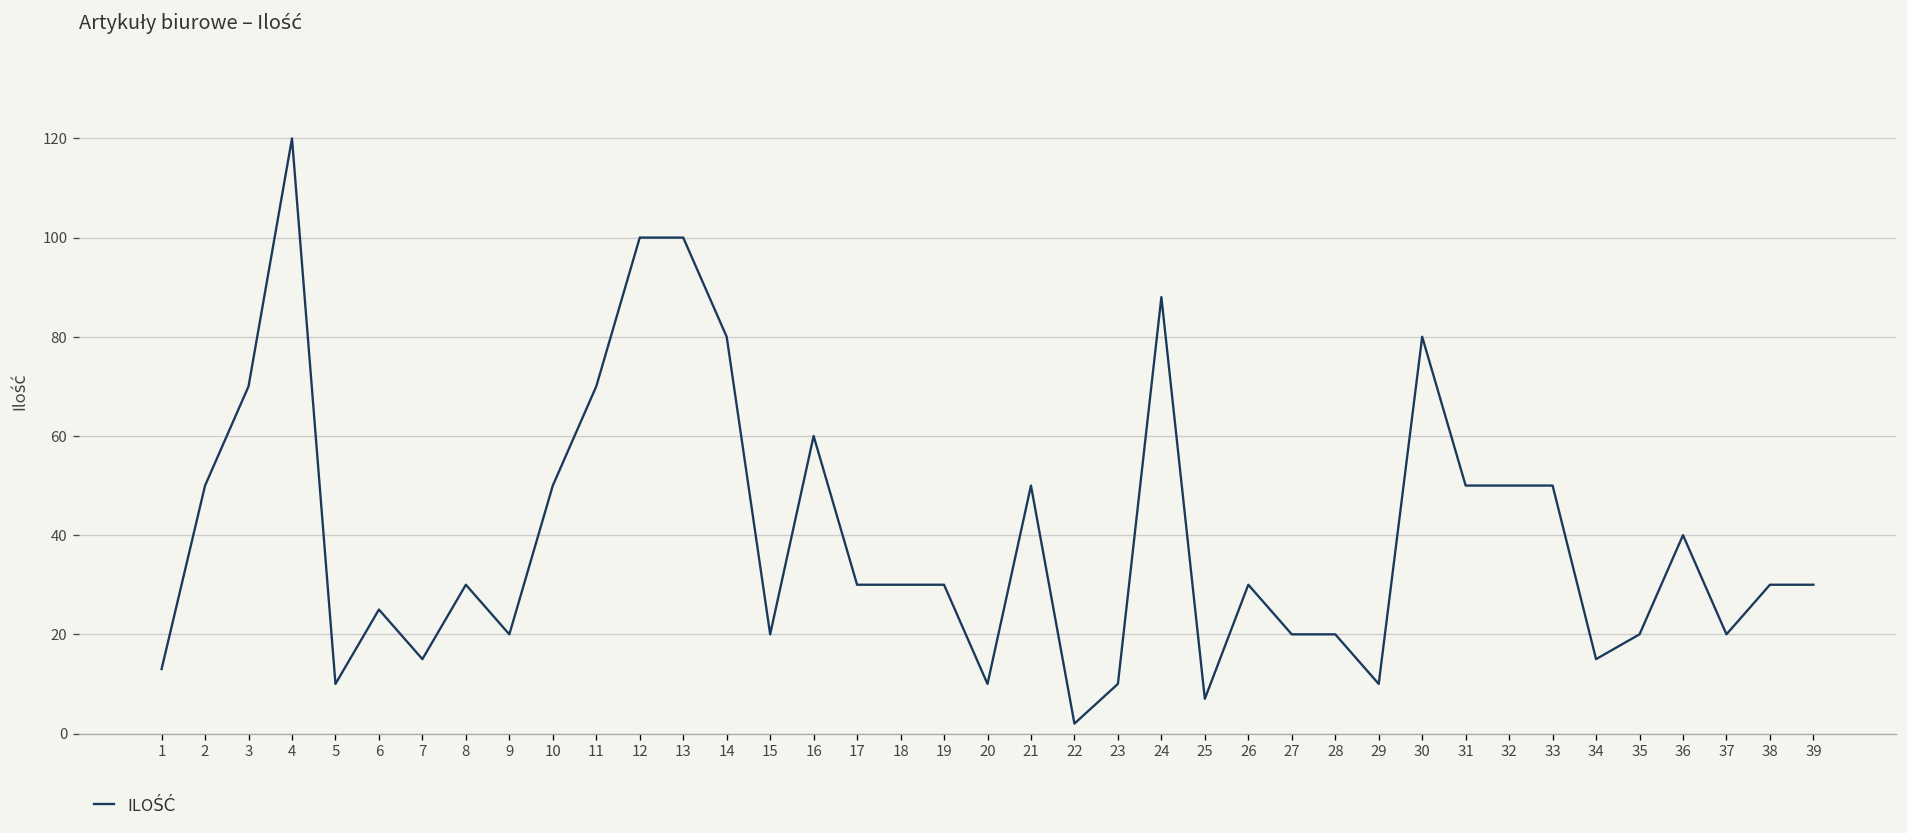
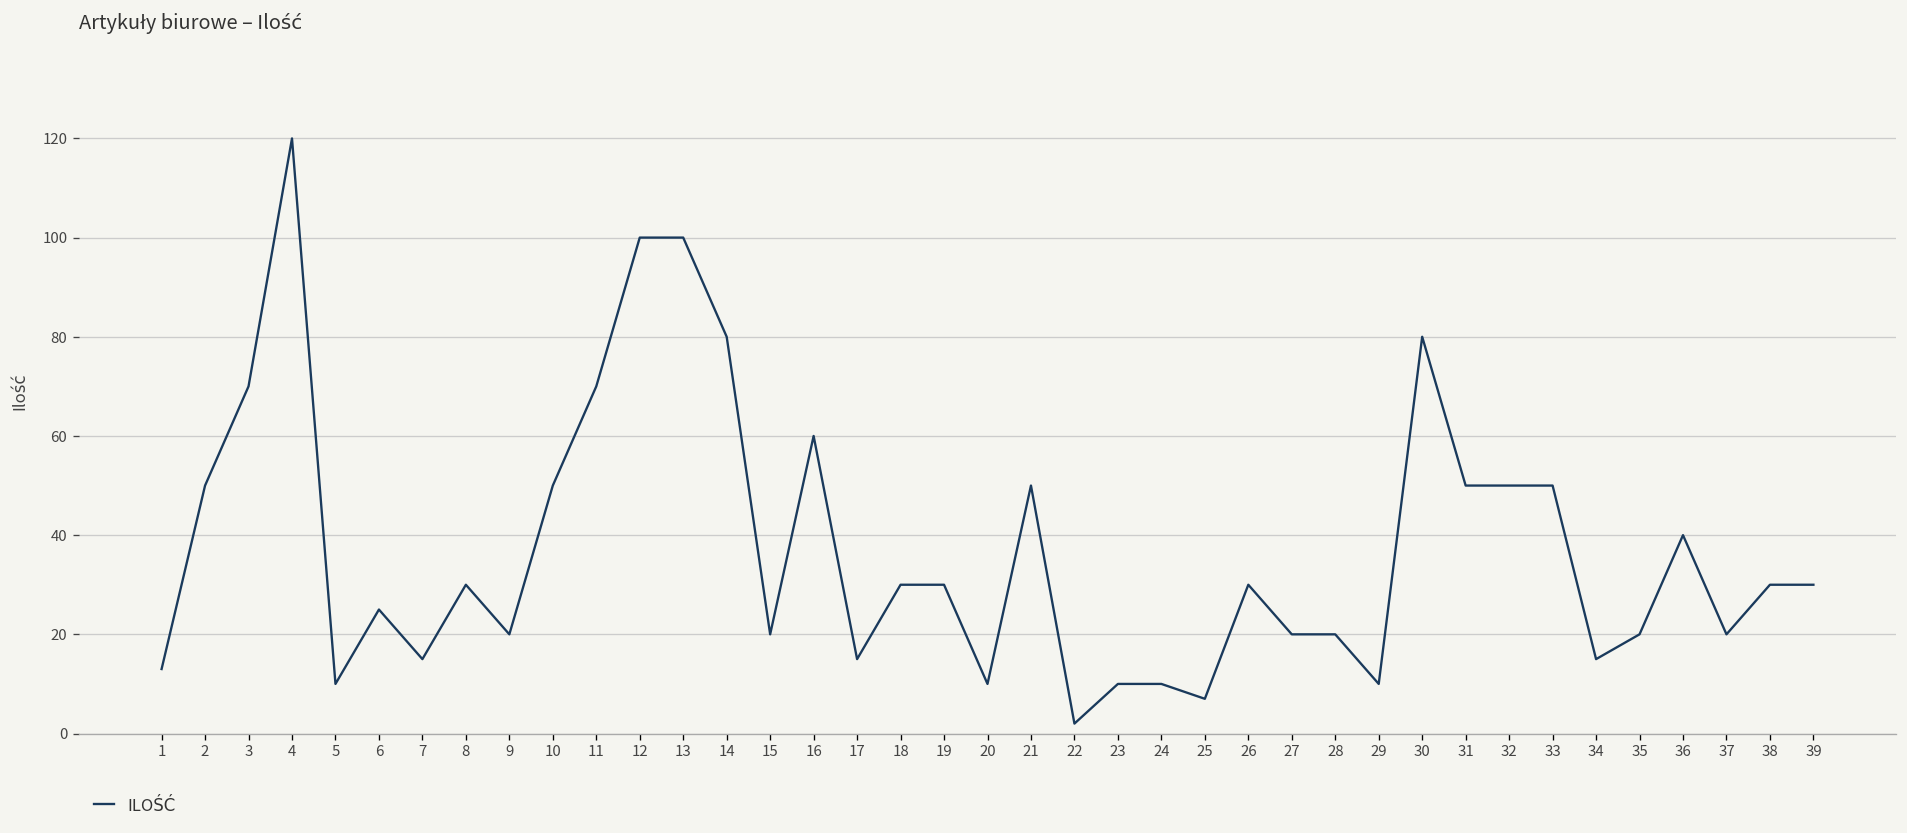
17: 30 -> 15
24: 88 -> 10
